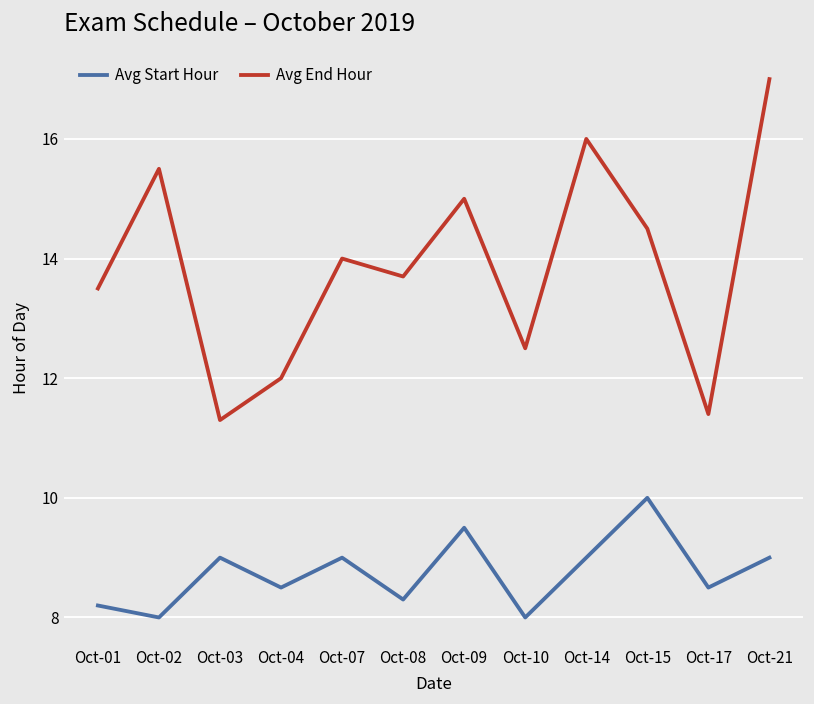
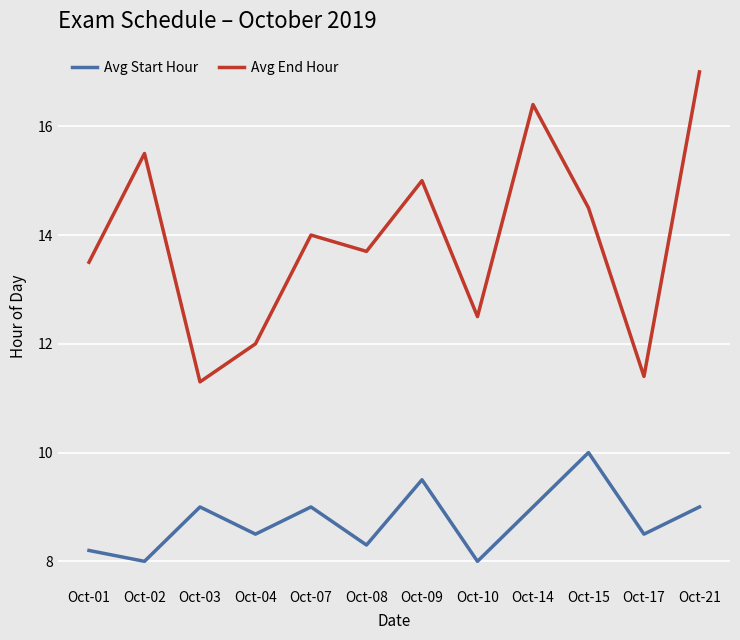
Avg End Hour, Oct-14: 16.0 -> 16.4
